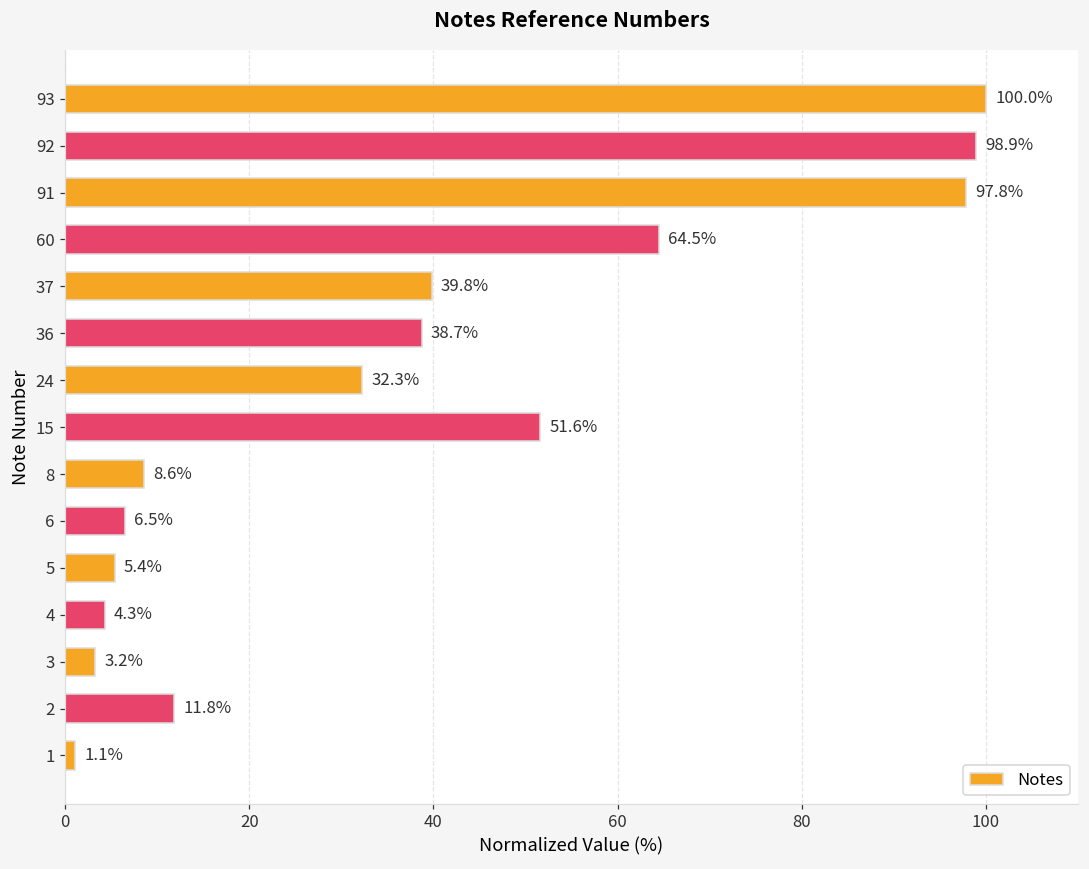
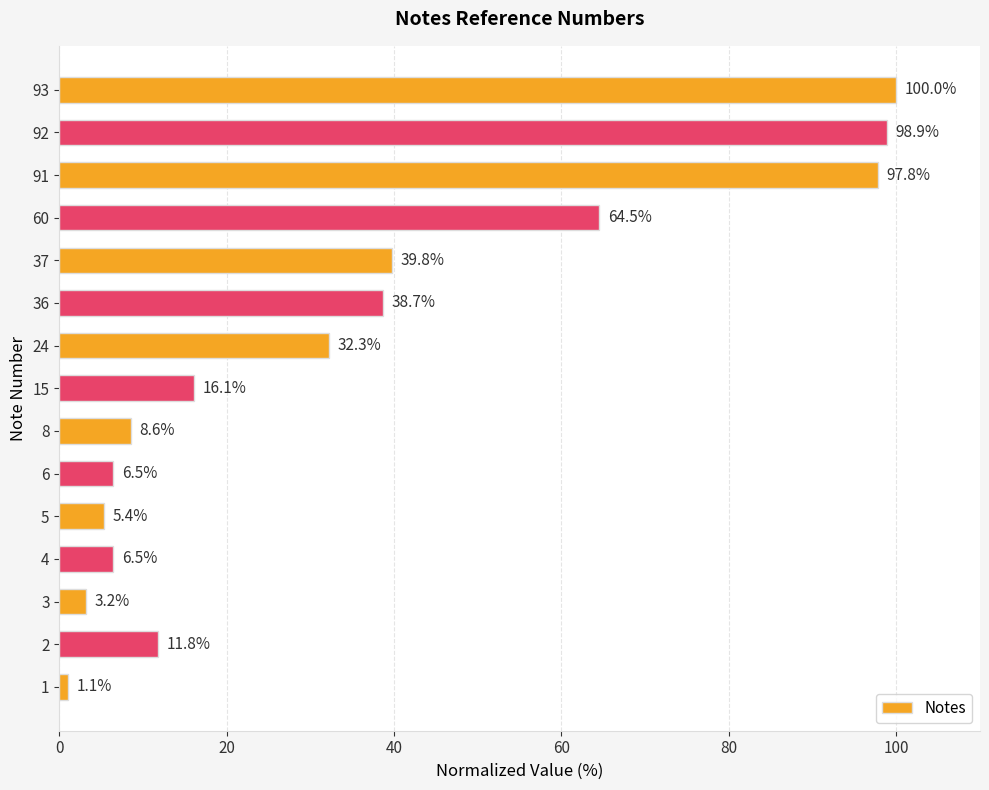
15: 51.6% -> 16.1%
4: 4.3% -> 6.5%
